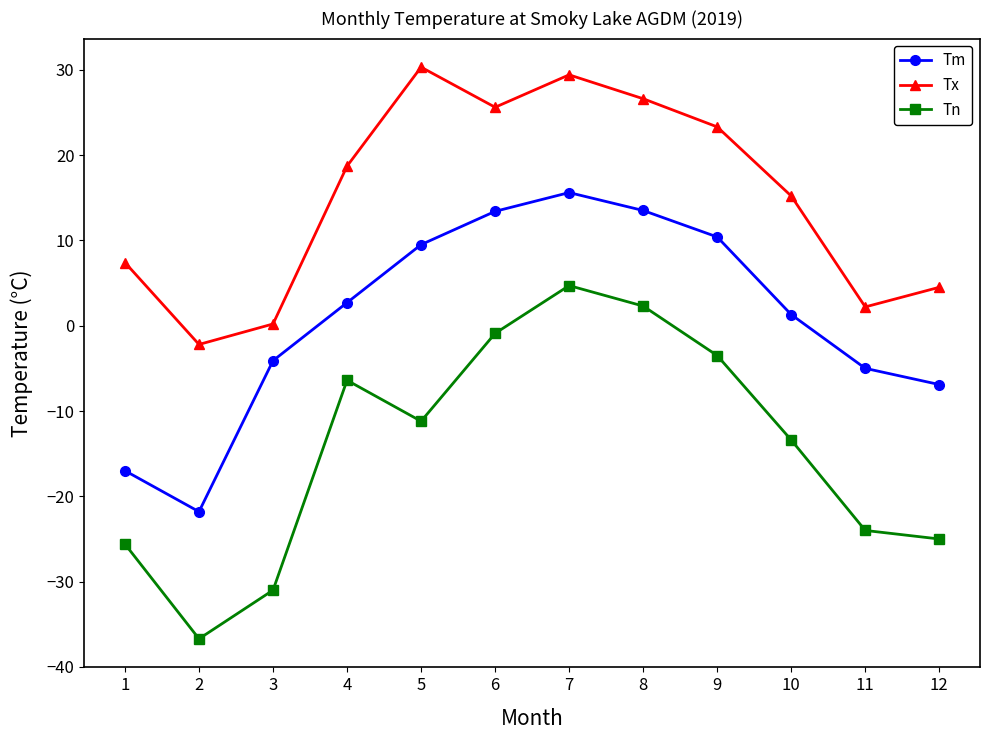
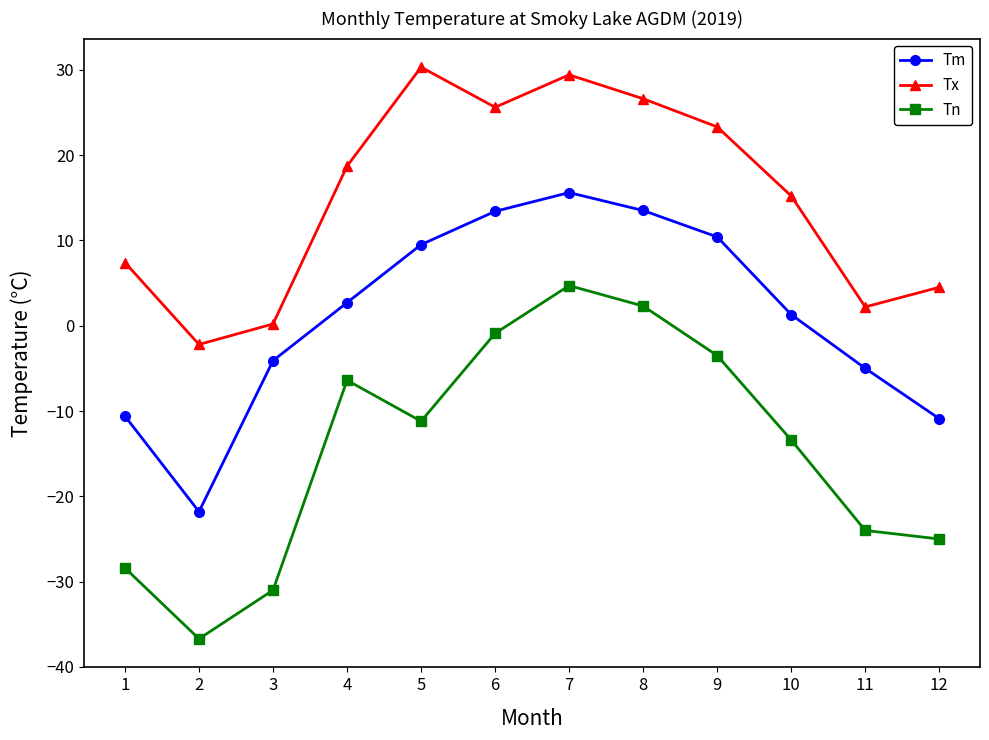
Tm, 1: -17 -> -11
Tn, 1: -26 -> -28
Tm, 12: -7 -> -11
